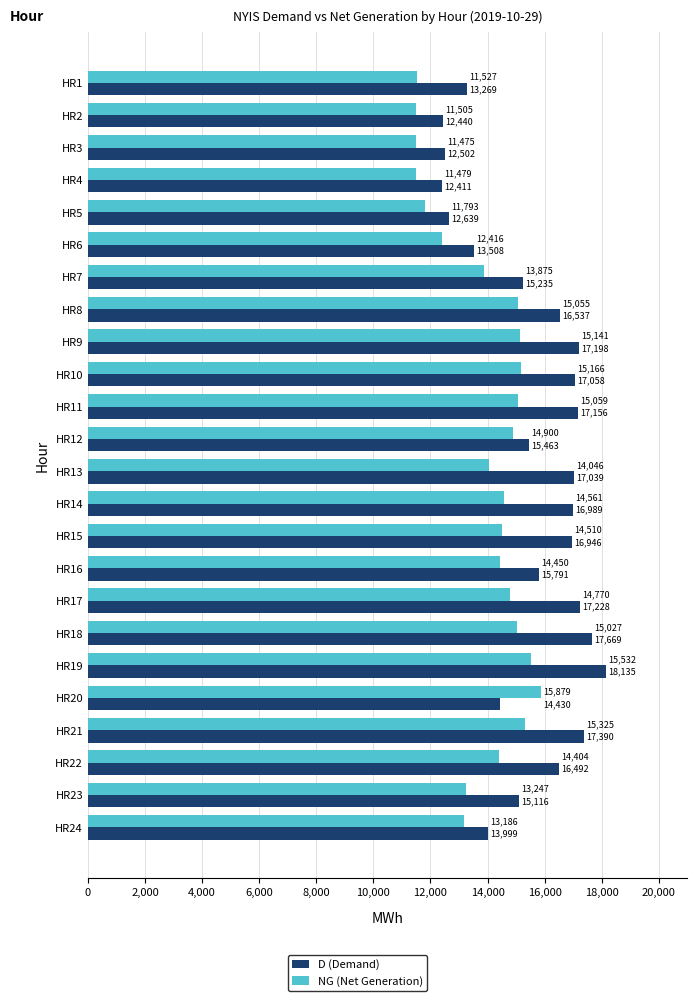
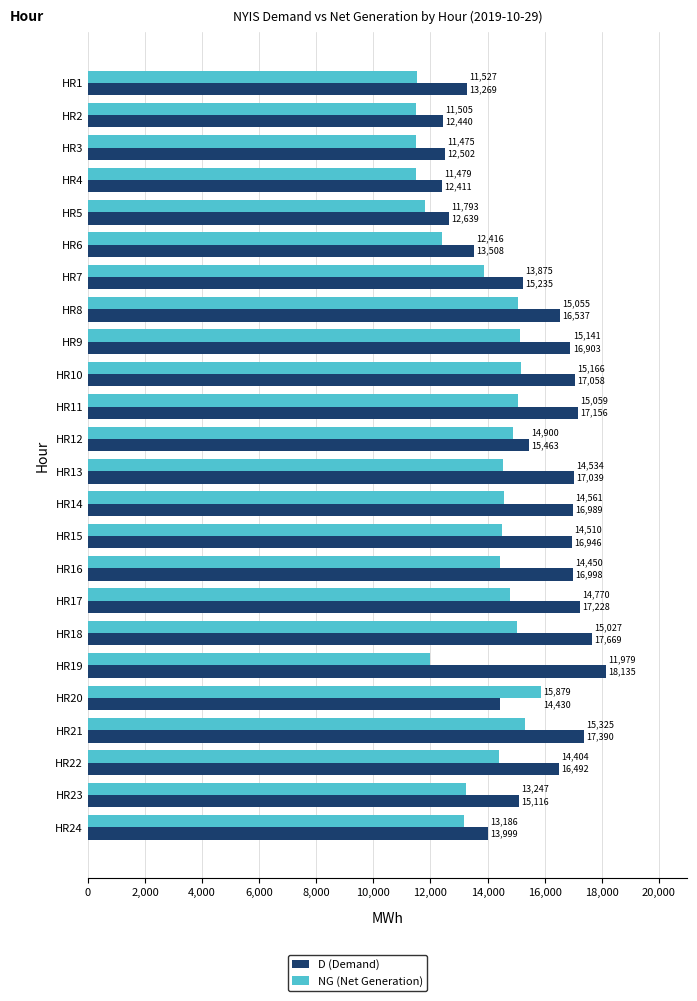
D (Demand), HR9: 17,198 -> 16,903
NG (Net Generation), HR13: 14,046 -> 14,534
D (Demand), HR16: 15,791 -> 16,998
NG (Net Generation), HR19: 15,532 -> 11,979
